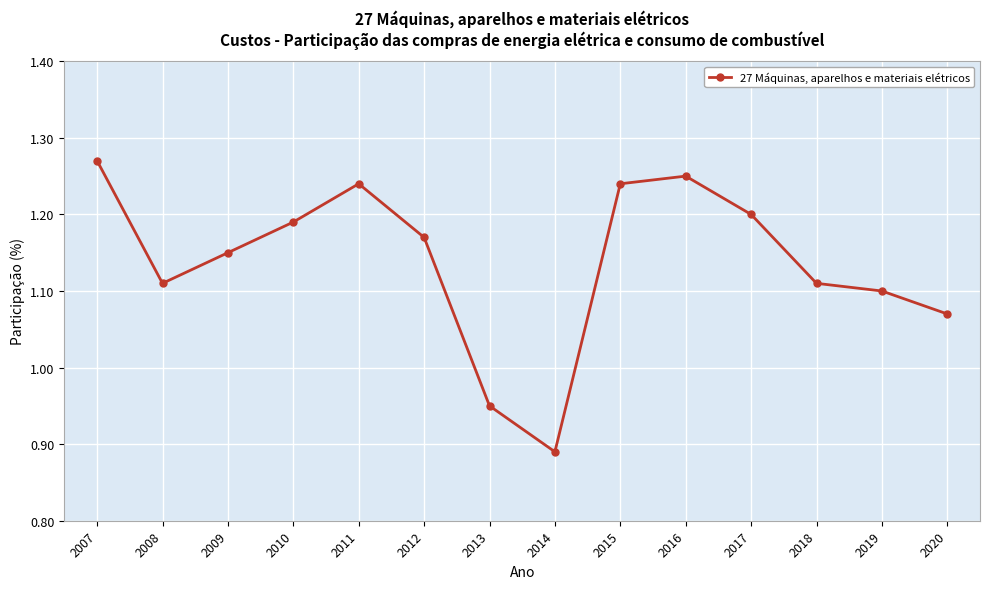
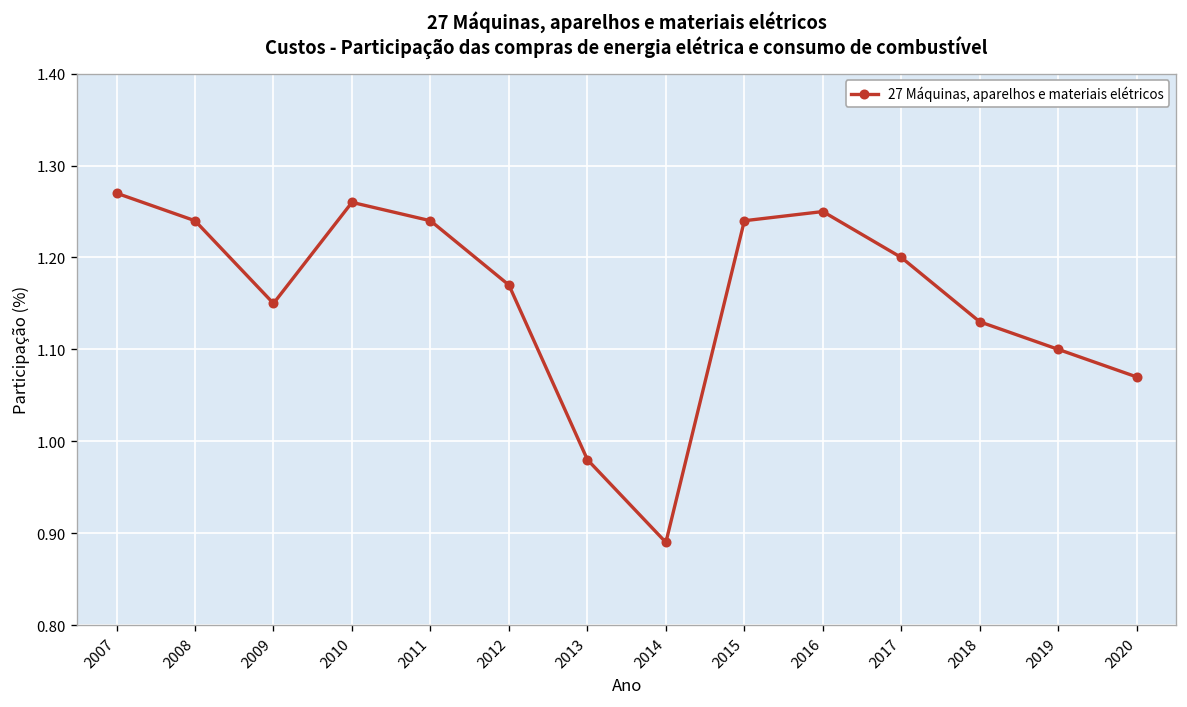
2008: 1.11 -> 1.24
2010: 1.19 -> 1.26
2013: 0.95 -> 0.98
2018: 1.11 -> 1.13
